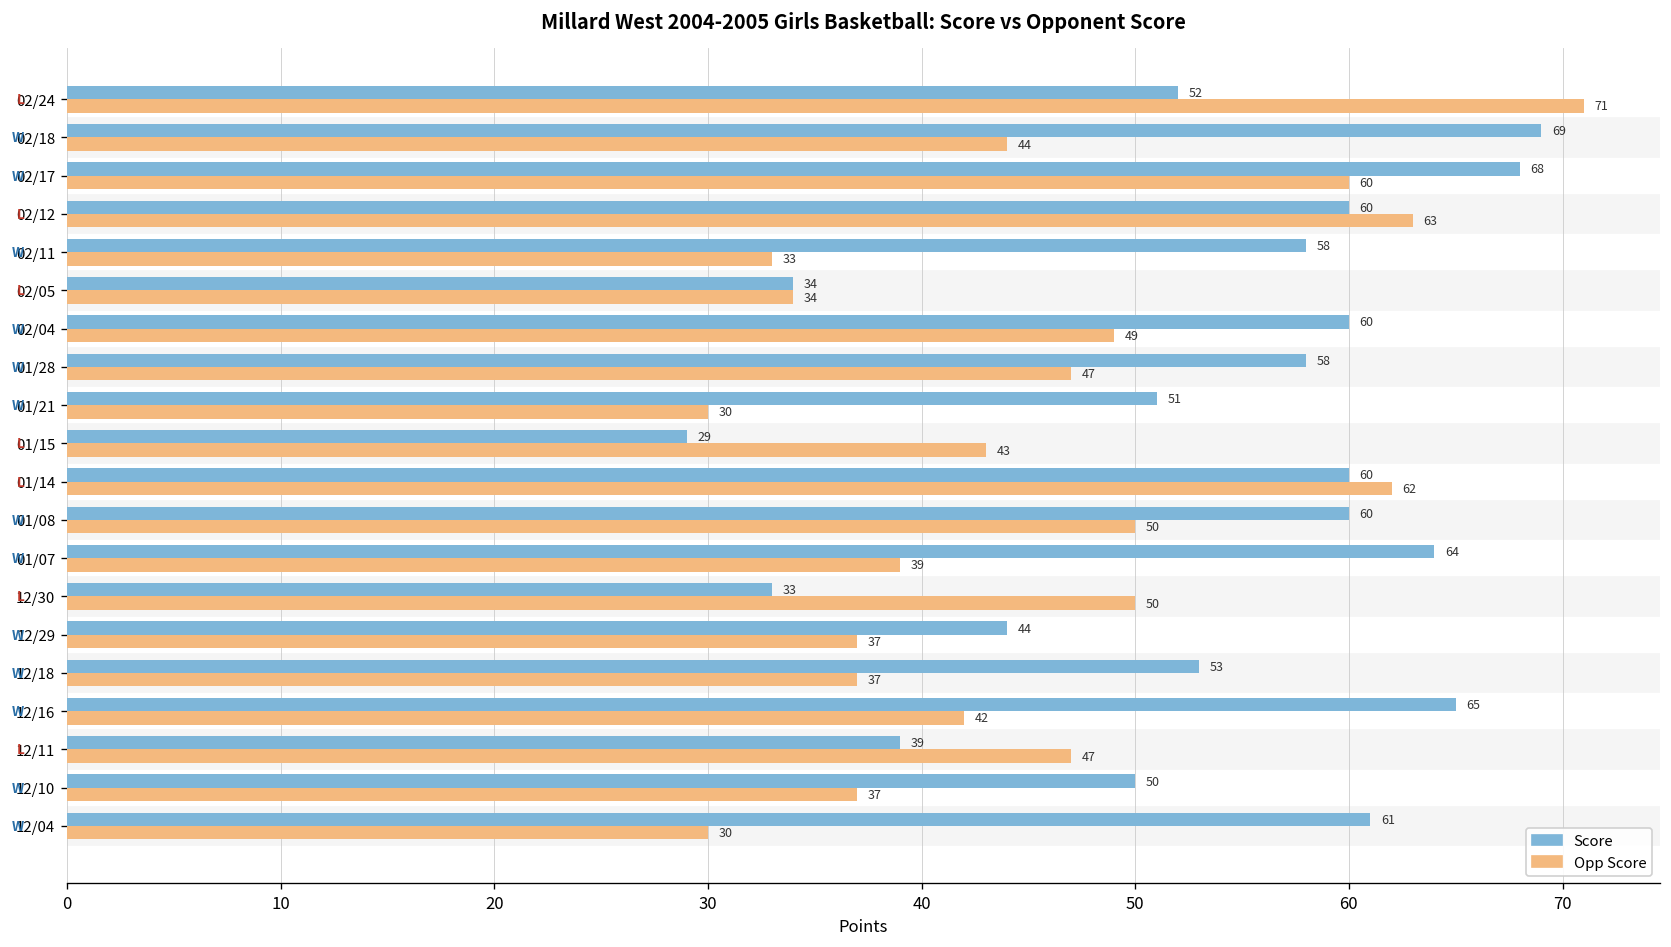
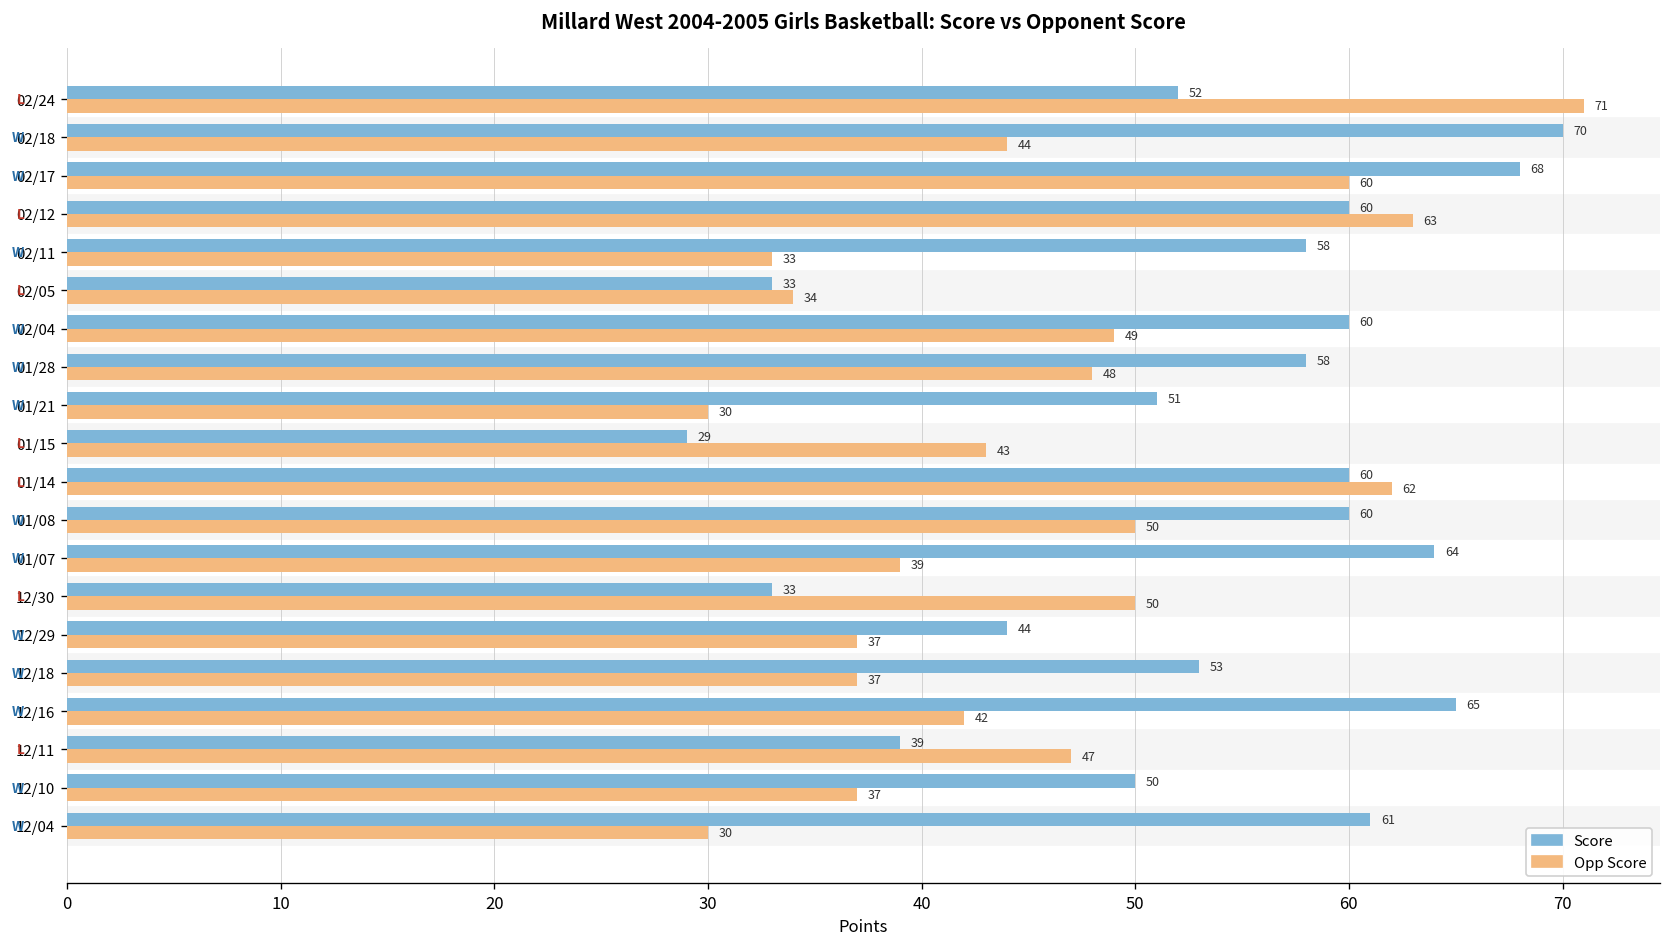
Score, 02/18: 69 -> 70
Score, 02/05: 34 -> 33
Opp Score, 01/28: 47 -> 48
